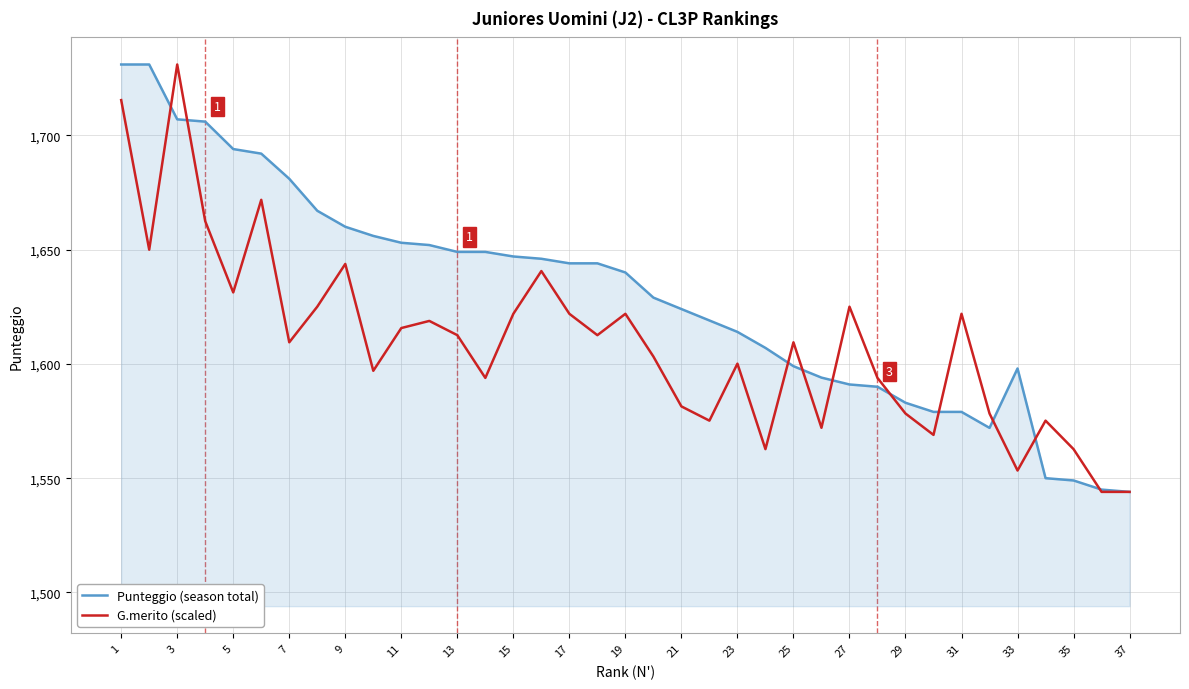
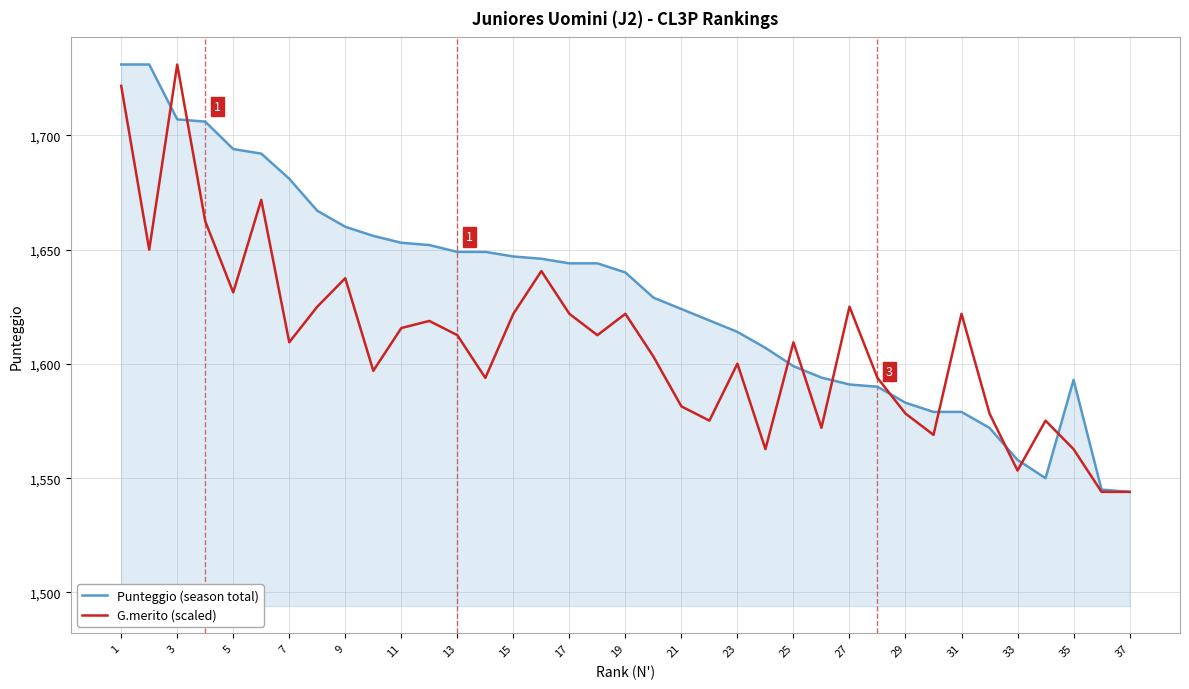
G.merito (scaled), 1: 1,715 -> 1,722
G.merito (scaled), 9: 1,644 -> 1,638
Punteggio (season total), 33: 1,598 -> 1,558
Punteggio (season total), 35: 1,549 -> 1,593
